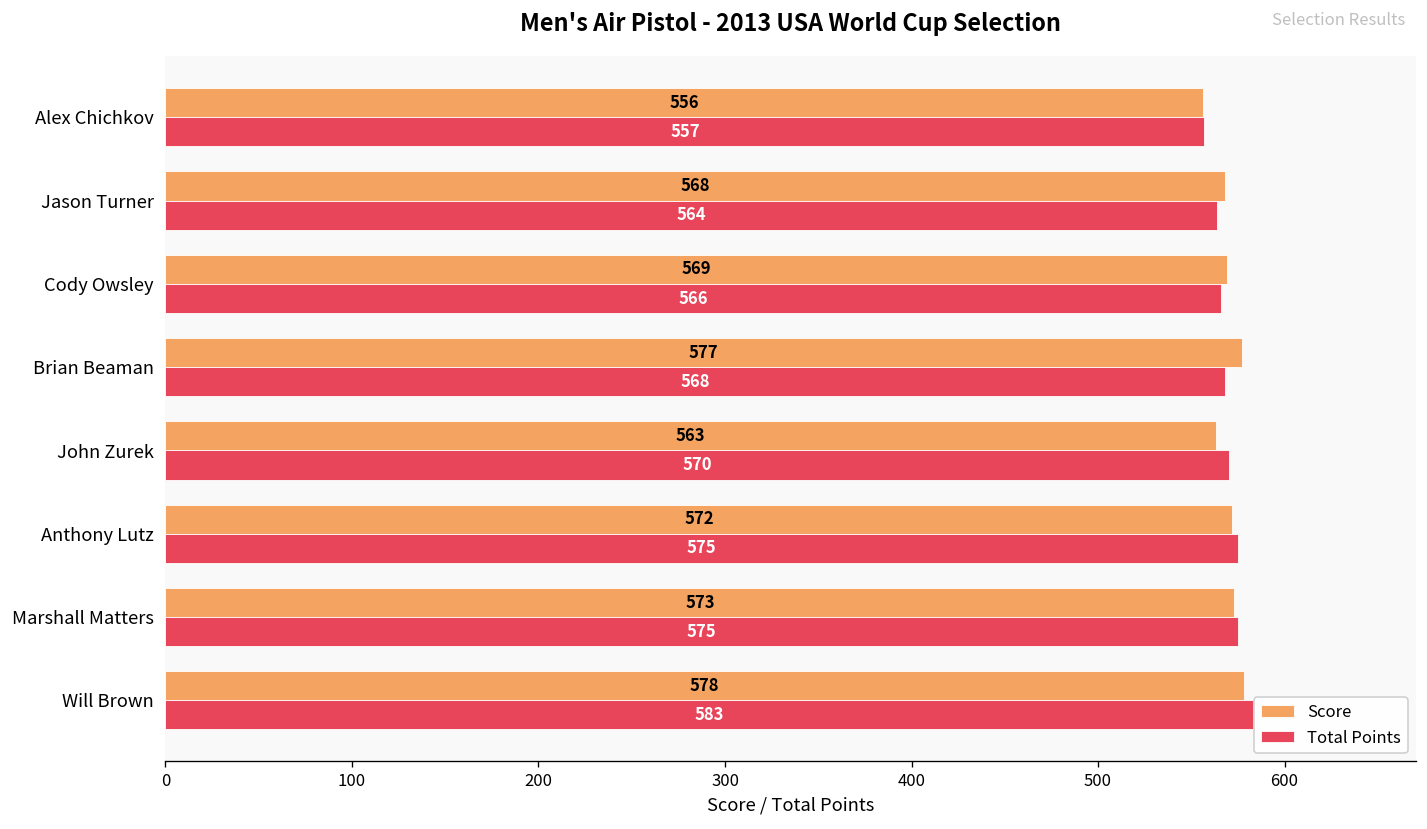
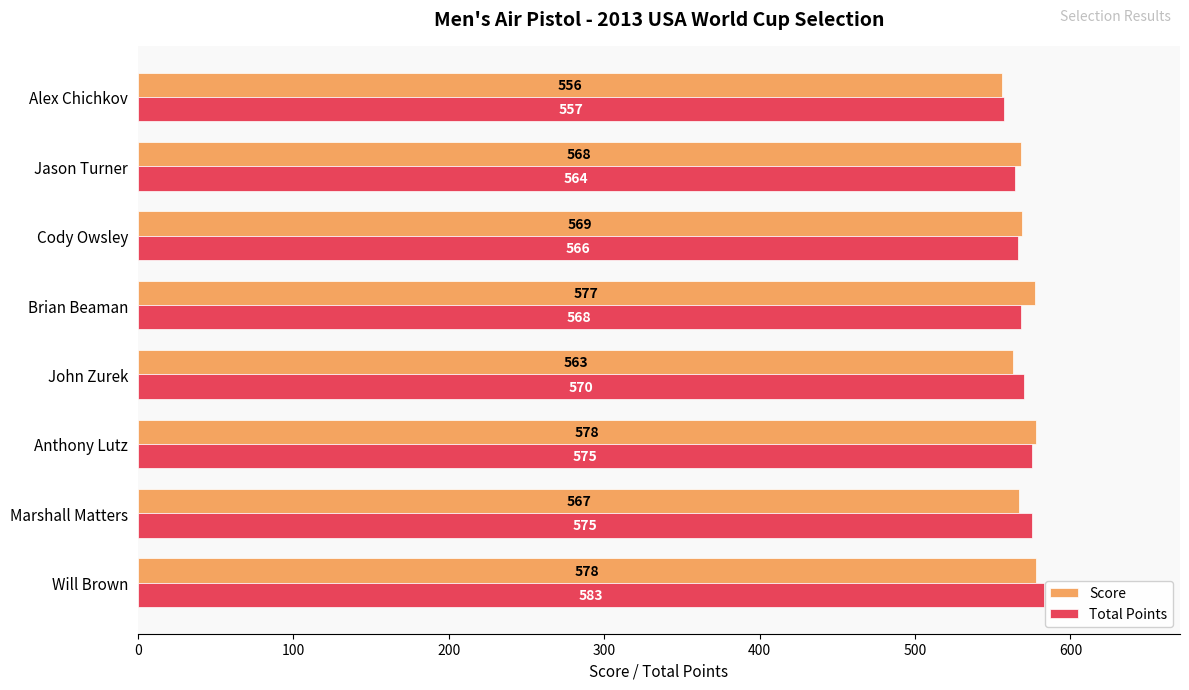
Score, Anthony Lutz: 572 -> 578
Score, Marshall Matters: 573 -> 567
